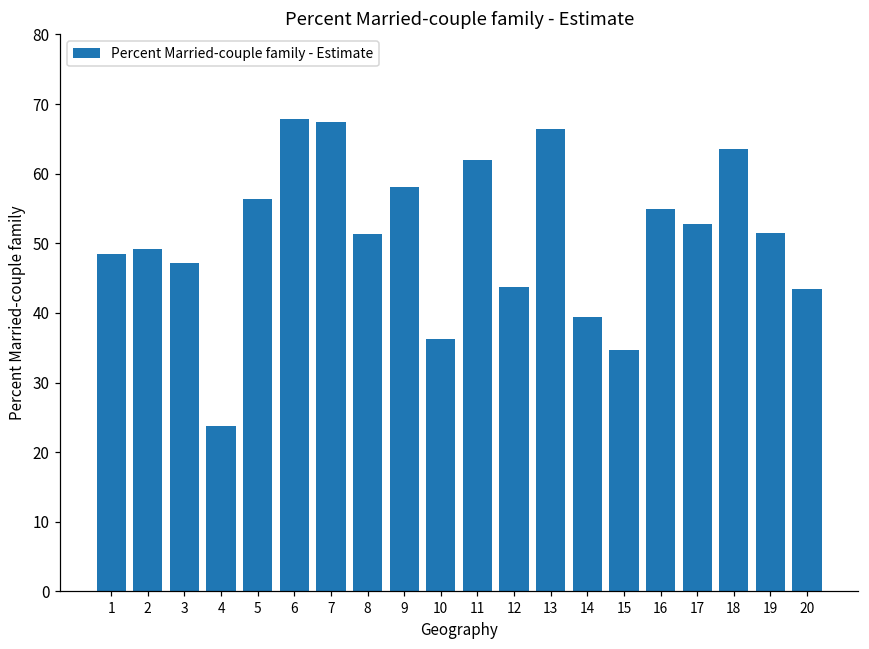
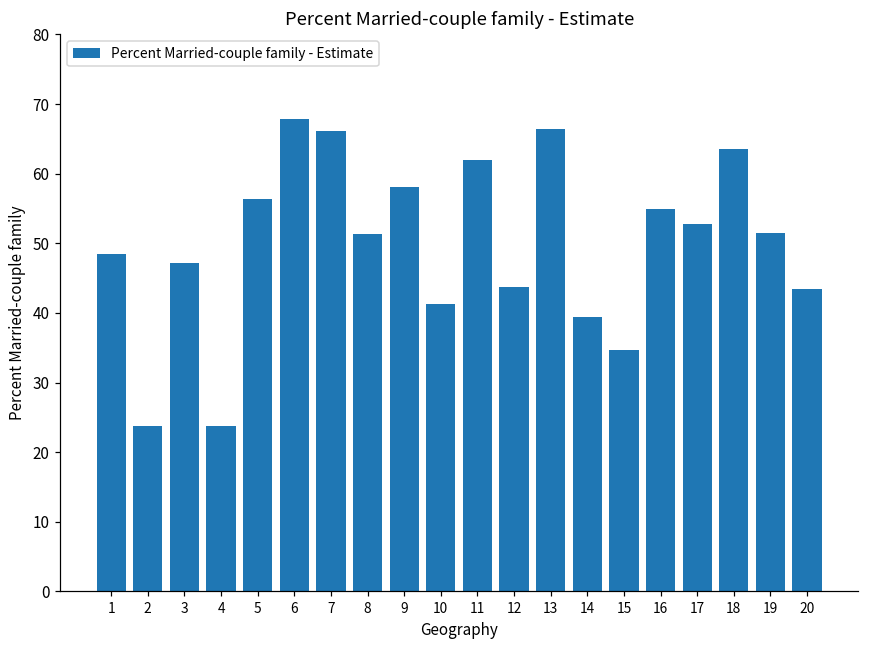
2: 49 -> 24
7: 67 -> 66
10: 36 -> 41
